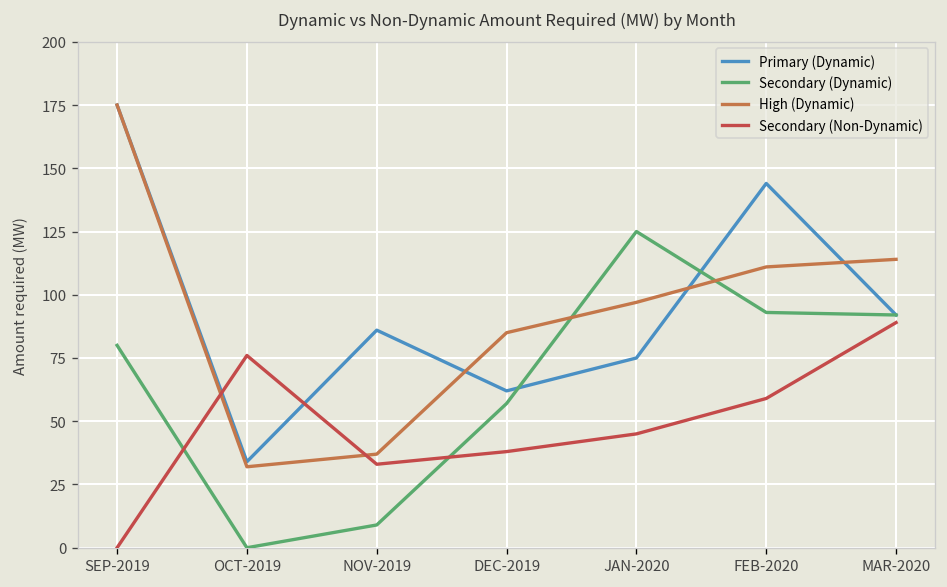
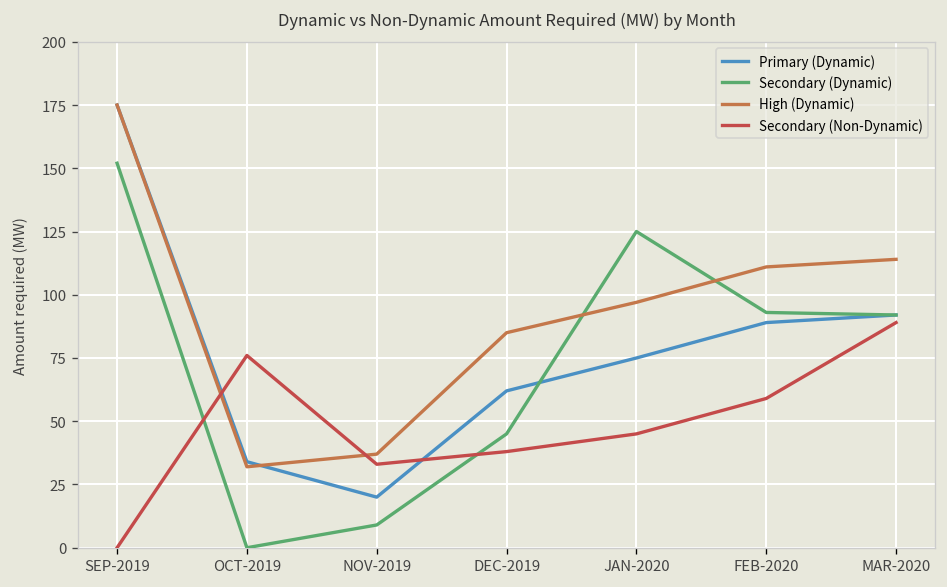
Secondary (Dynamic), SEP-2019: 80 -> 152
Primary (Dynamic), NOV-2019: 86 -> 20
Secondary (Dynamic), DEC-2019: 57 -> 45
Primary (Dynamic), FEB-2020: 144 -> 89
